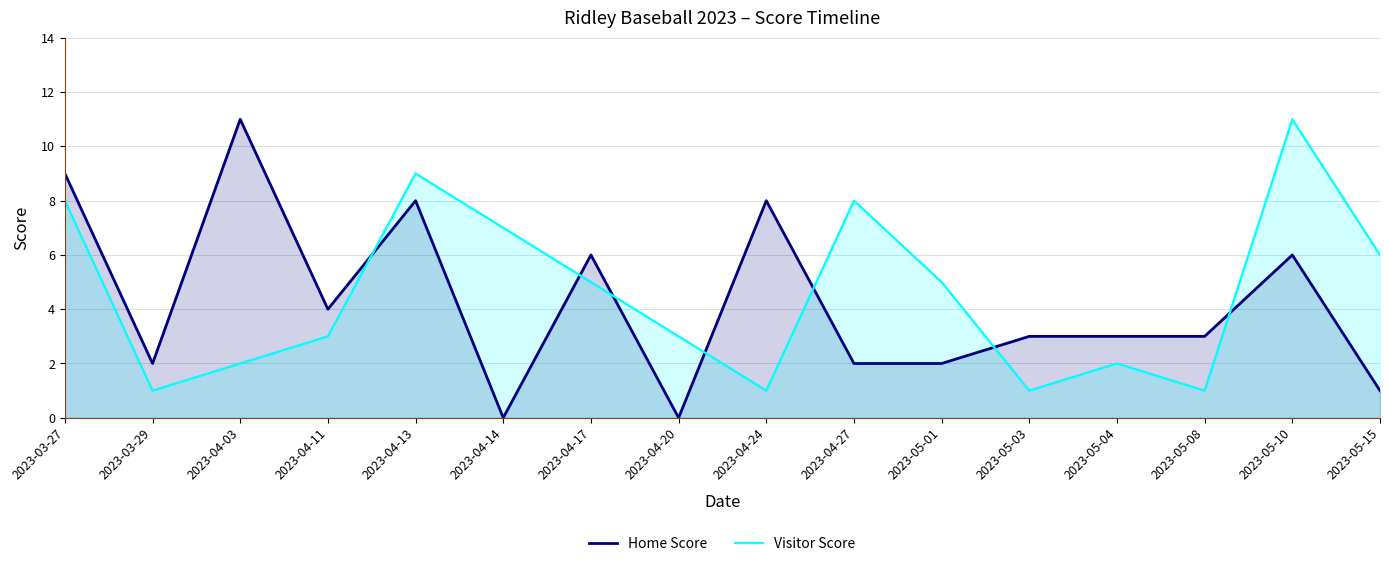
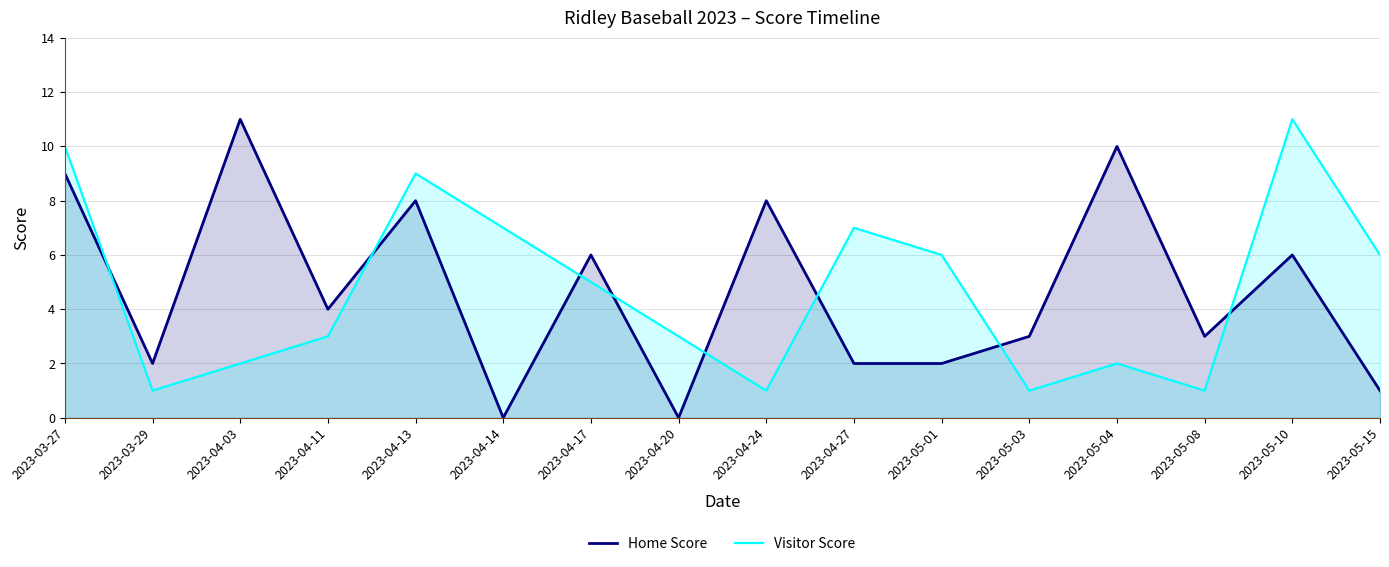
Visitor Score, 2023-03-27: 8 -> 10
Visitor Score, 2023-04-27: 8 -> 7
Visitor Score, 2023-05-01: 5 -> 6
Home Score, 2023-05-04: 3 -> 10
